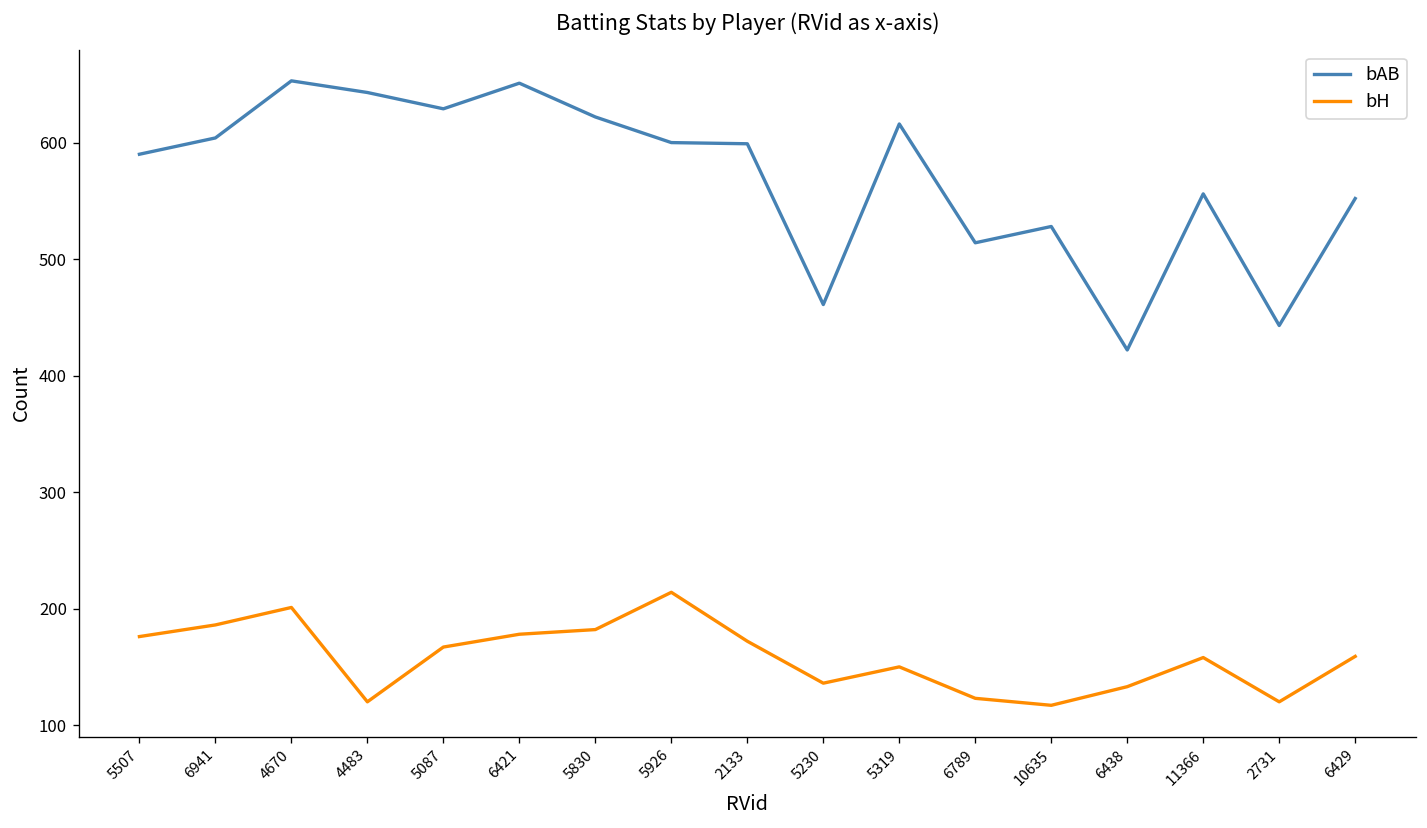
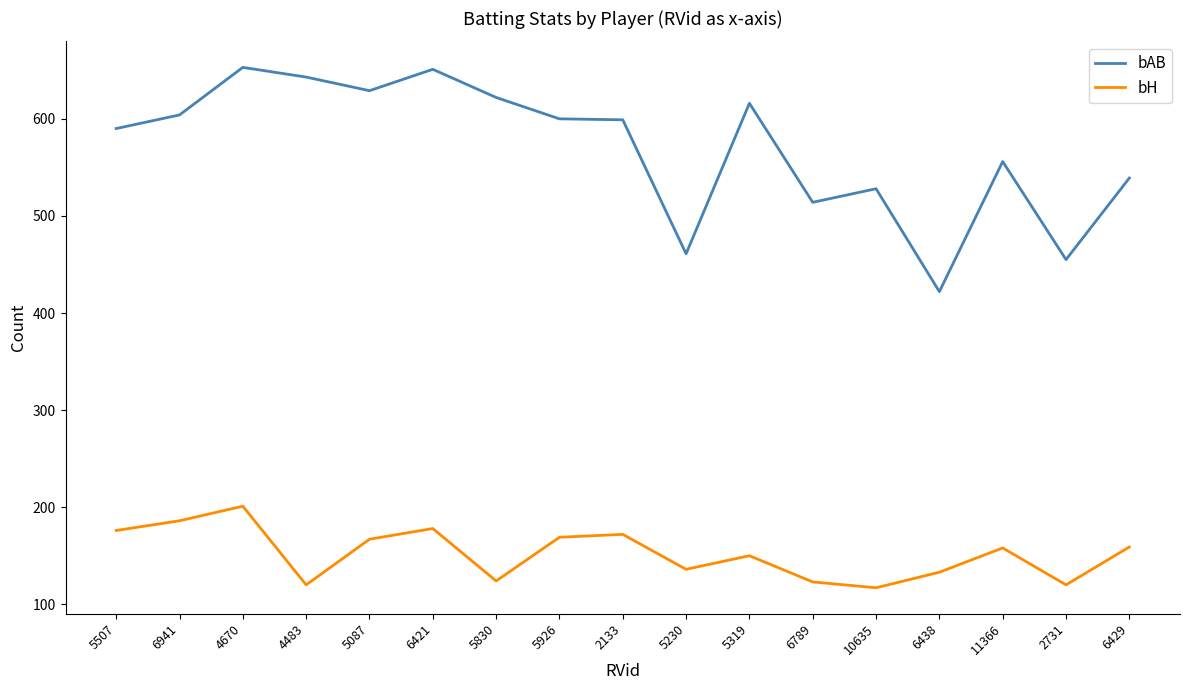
bH, 5830: 180 -> 120
bH, 5926: 210 -> 170
bAB, 2731: 440 -> 460
bAB, 6429: 550 -> 540
